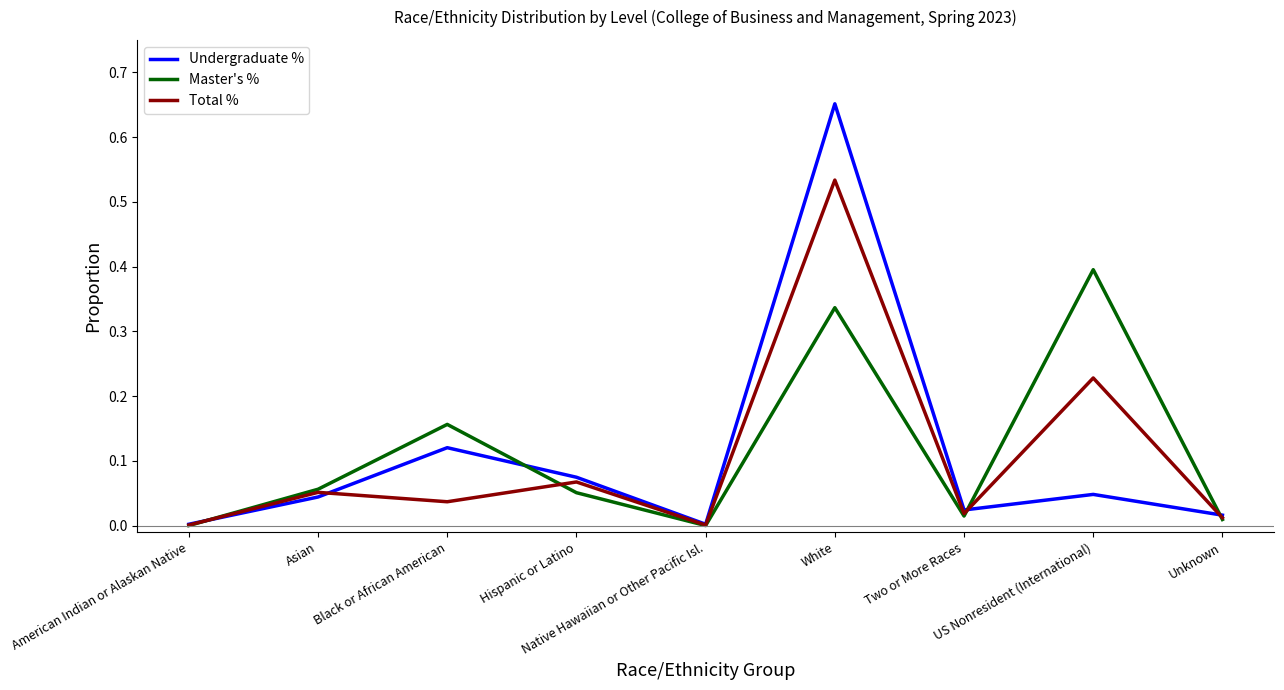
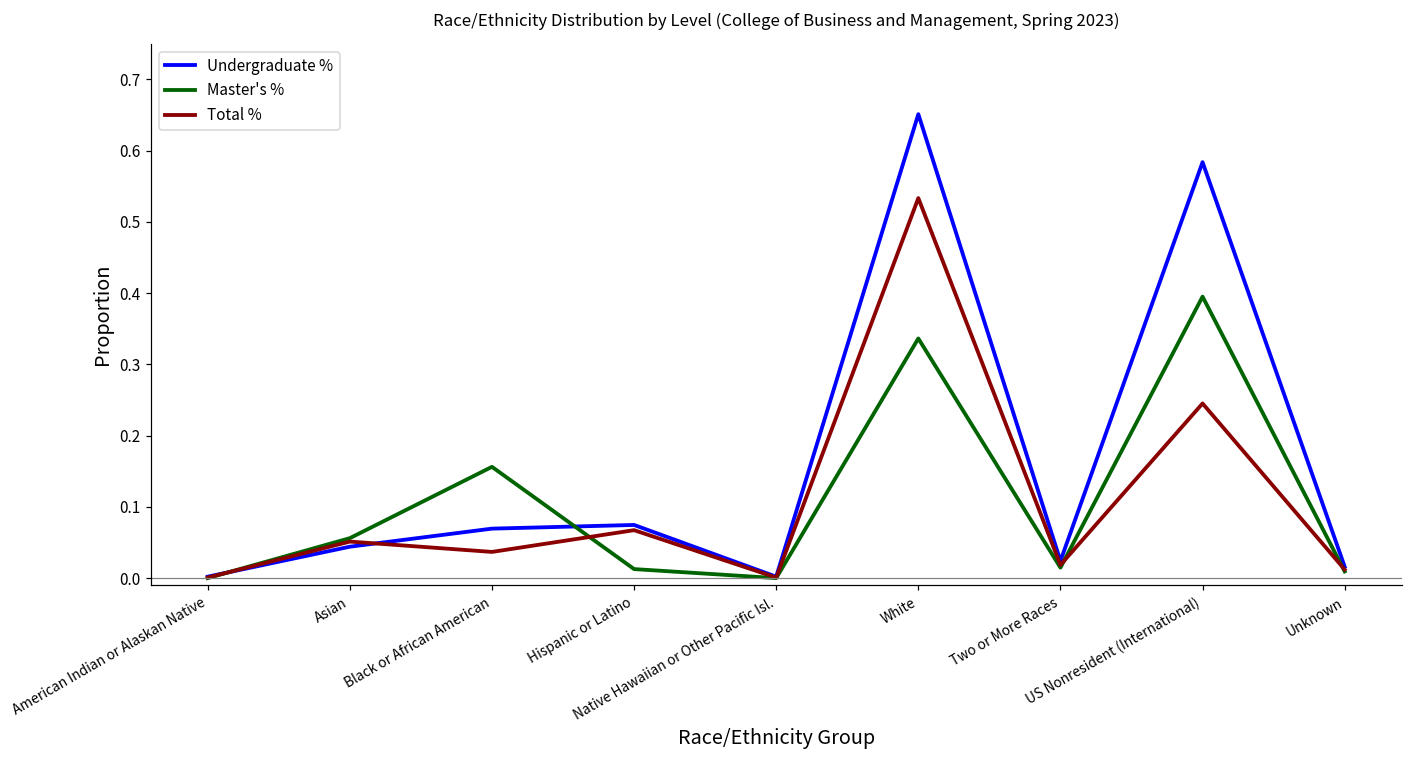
Undergraduate %, Black or African American: 0.12 -> 0.07
Master's %, Hispanic or Latino: 0.05 -> 0.01
Undergraduate %, US Nonresident (International): 0.05 -> 0.58
Total %, US Nonresident (International): 0.23 -> 0.25
